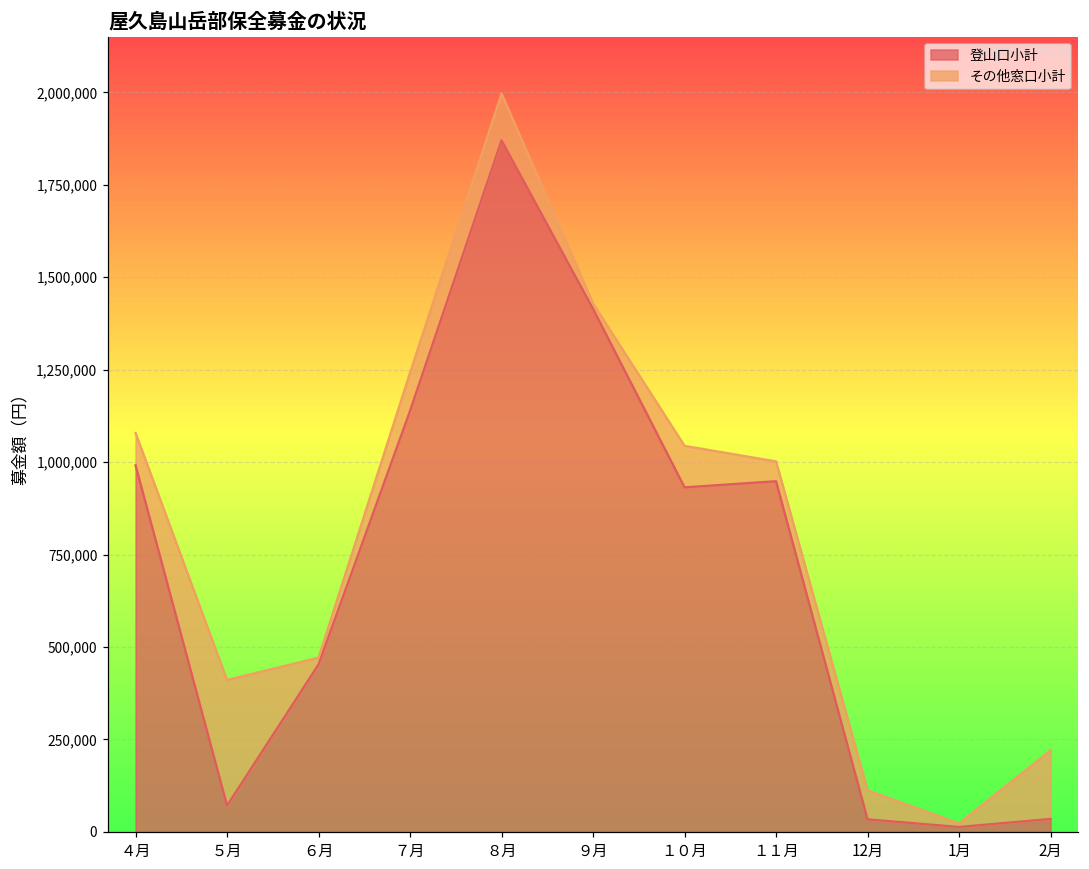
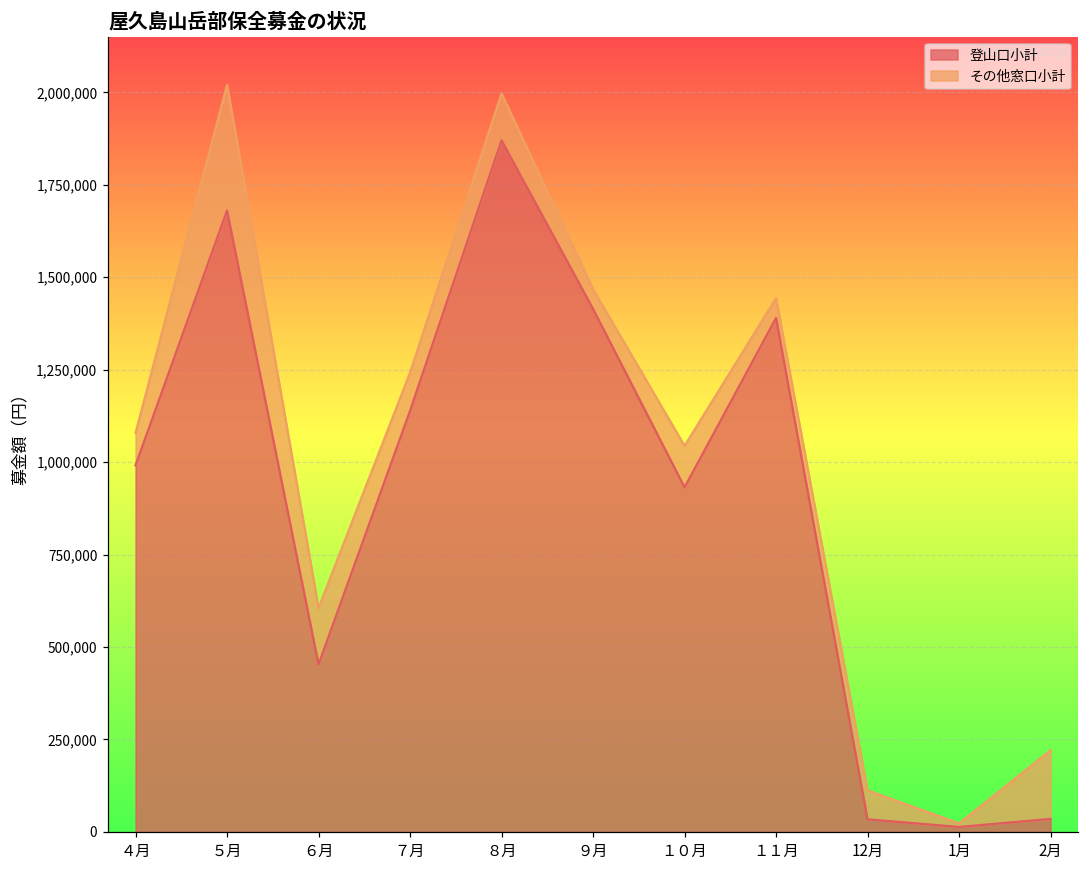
登山口小計, ５月: 70,000 -> 1,680,000
その他窓口小計, ６月: 20,000 -> 150,000
その他窓口小計, ９月: 10,000 -> 50,000
登山口小計, １１月: 950,000 -> 1,390,000
